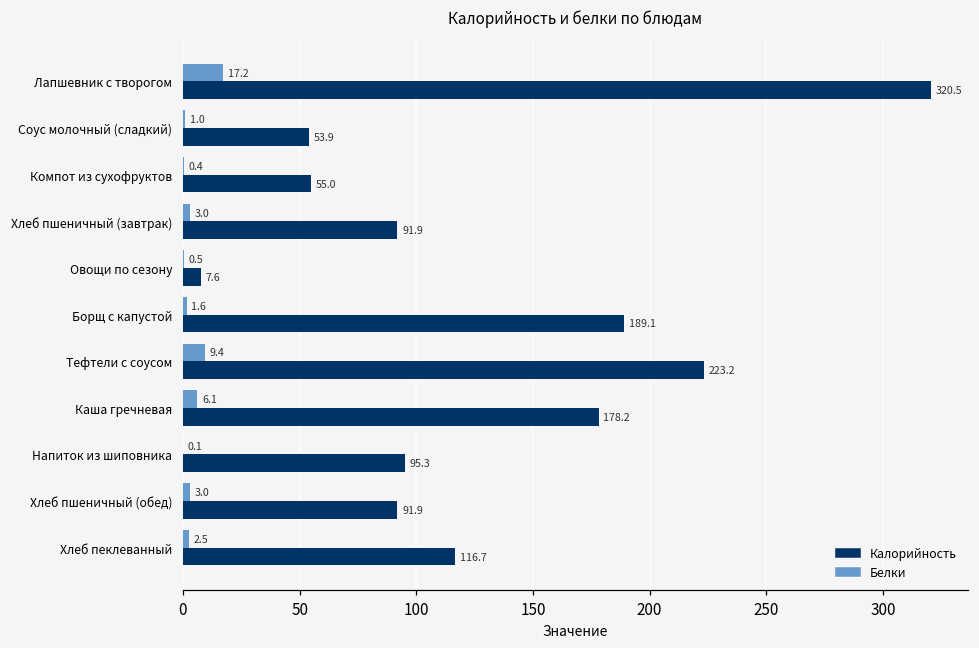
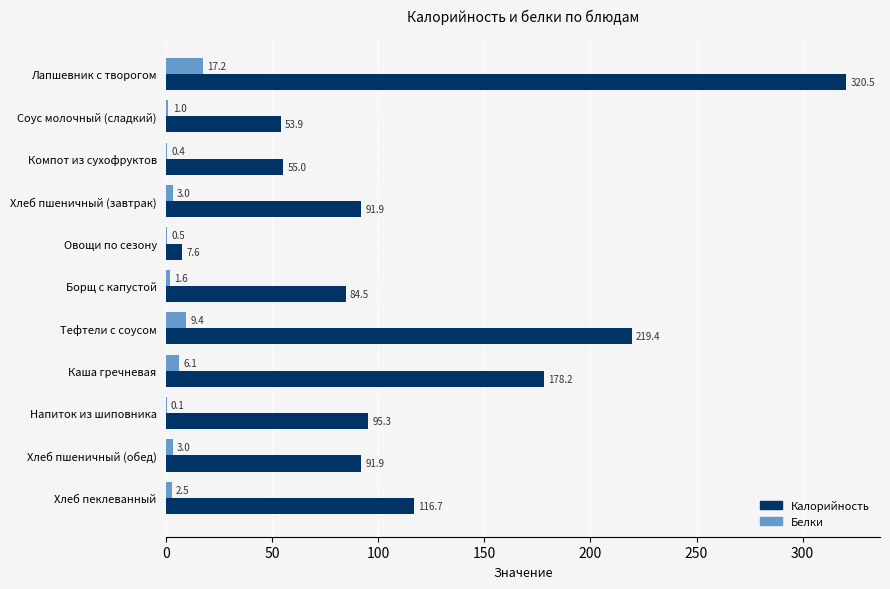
Калорийность, Борщ с капустой: 189.1 -> 84.5
Калорийность, Тефтели с соусом: 223.2 -> 219.4
